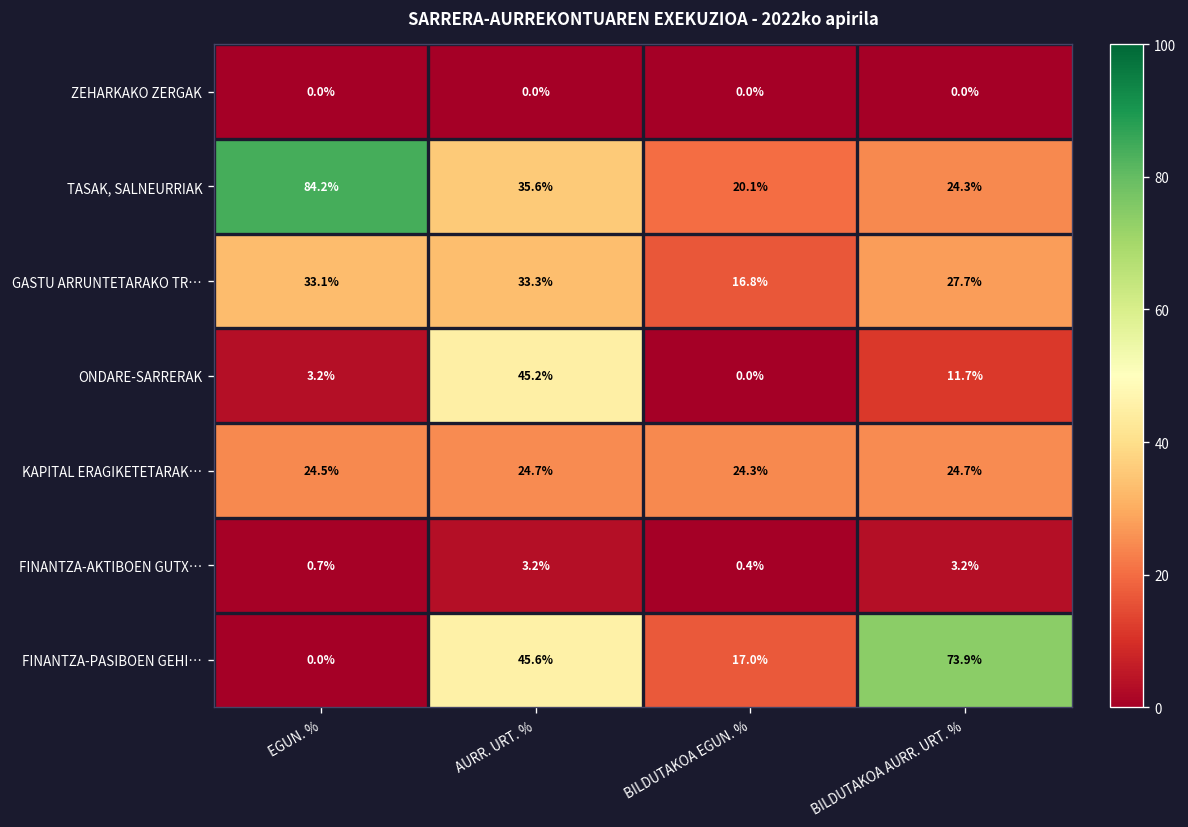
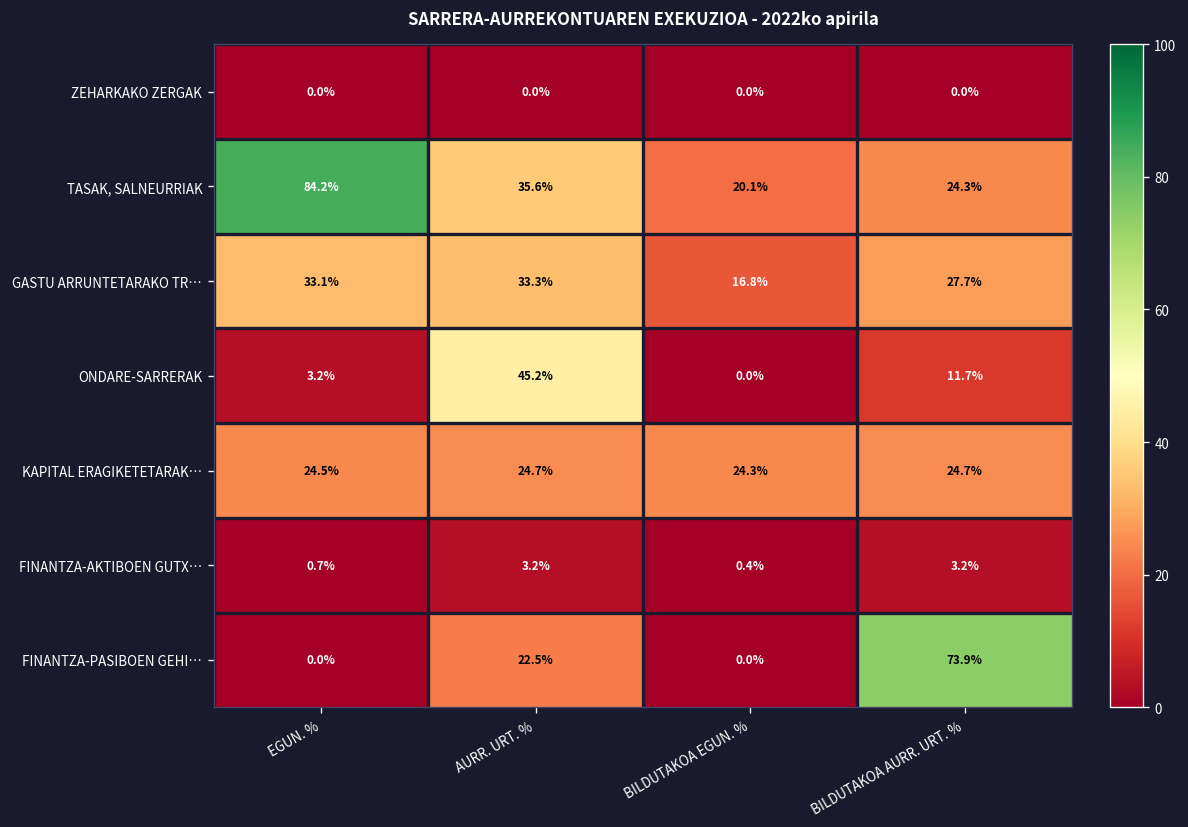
FINANTZA-PASIBOEN GEHI…, AURR. URT. %: 45.6% -> 22.5%
FINANTZA-PASIBOEN GEHI…, BILDUTAKOA EGUN. %: 17.0% -> 0.0%
